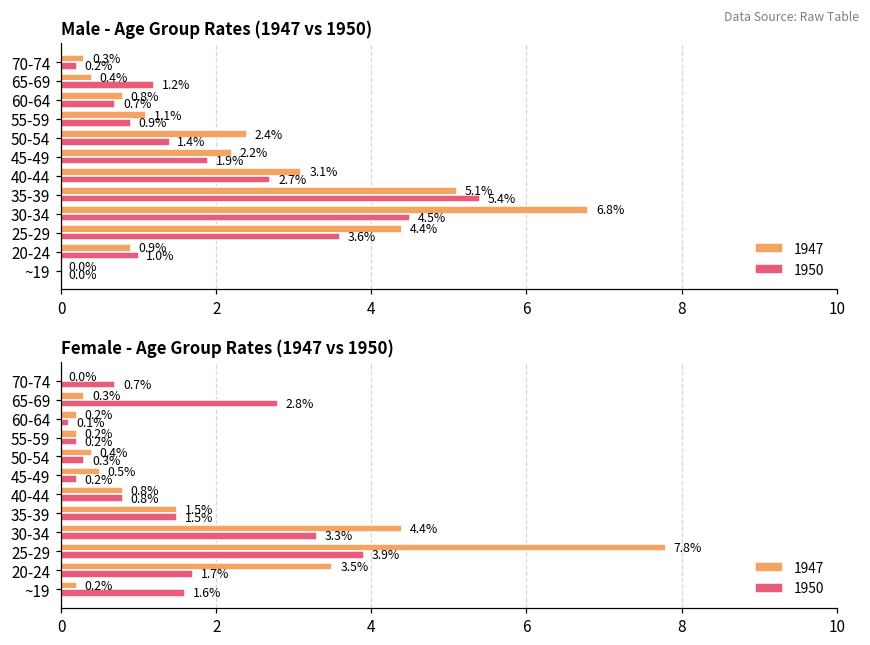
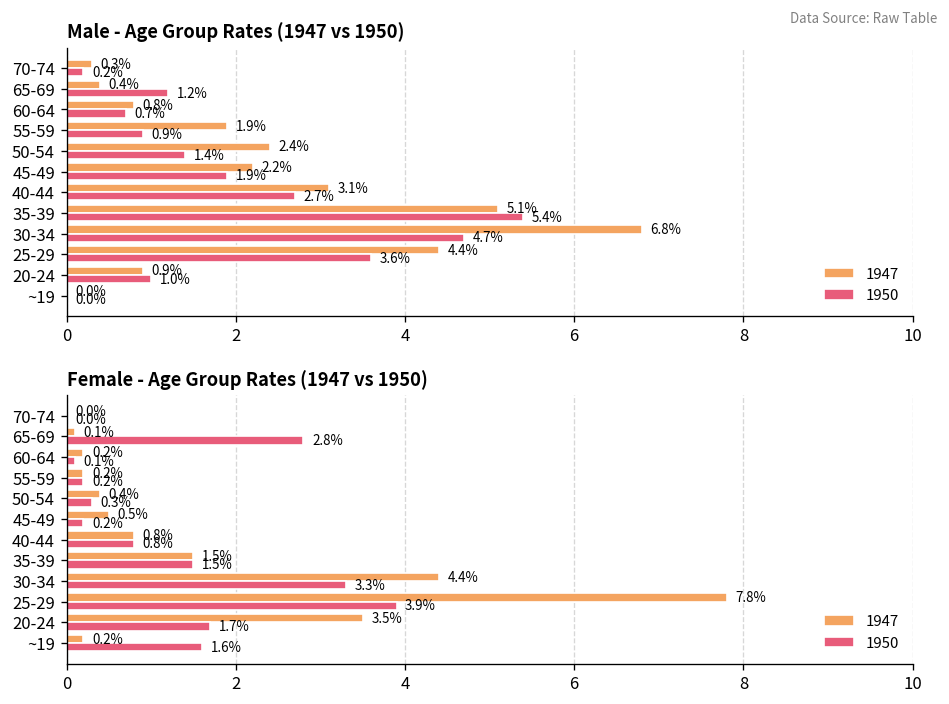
Male - Age Group Rates (1947 vs 1950), 1947, 55-59: 1.1% -> 1.9%
Male - Age Group Rates (1947 vs 1950), 1950, 30-34: 4.5% -> 4.7%
Female - Age Group Rates (1947 vs 1950), 1950, 70-74: 0.7% -> 0.0%
Female - Age Group Rates (1947 vs 1950), 1947, 65-69: 0.3% -> 0.1%
